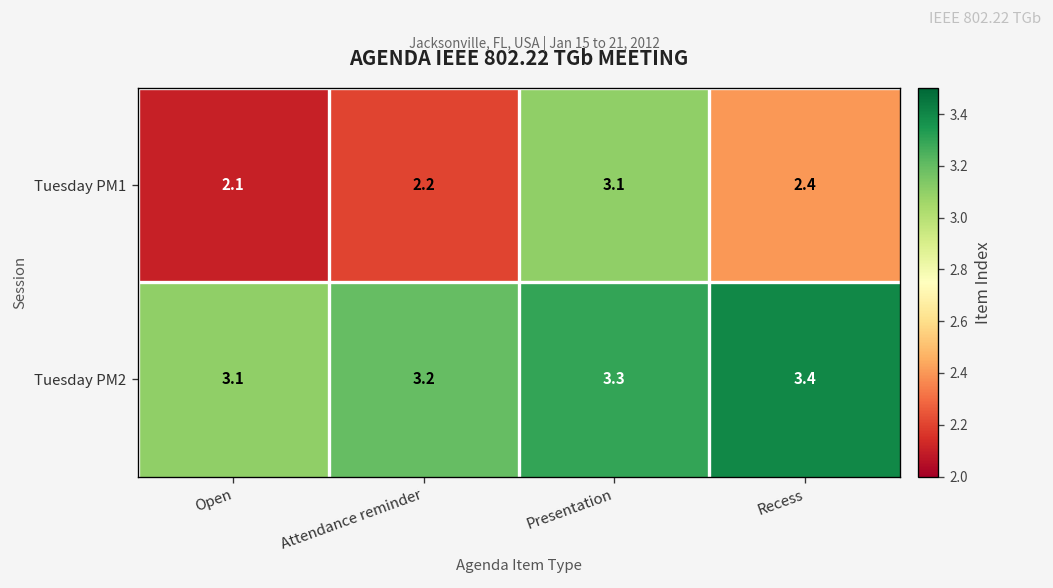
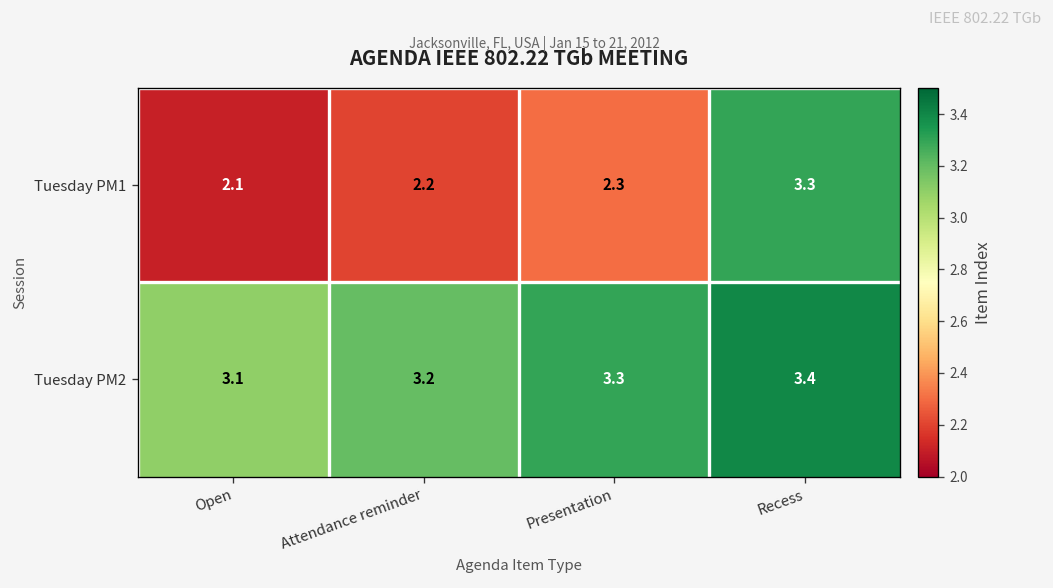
Tuesday PM1, Presentation: 3.1 -> 2.3
Tuesday PM1, Recess: 2.4 -> 3.3
